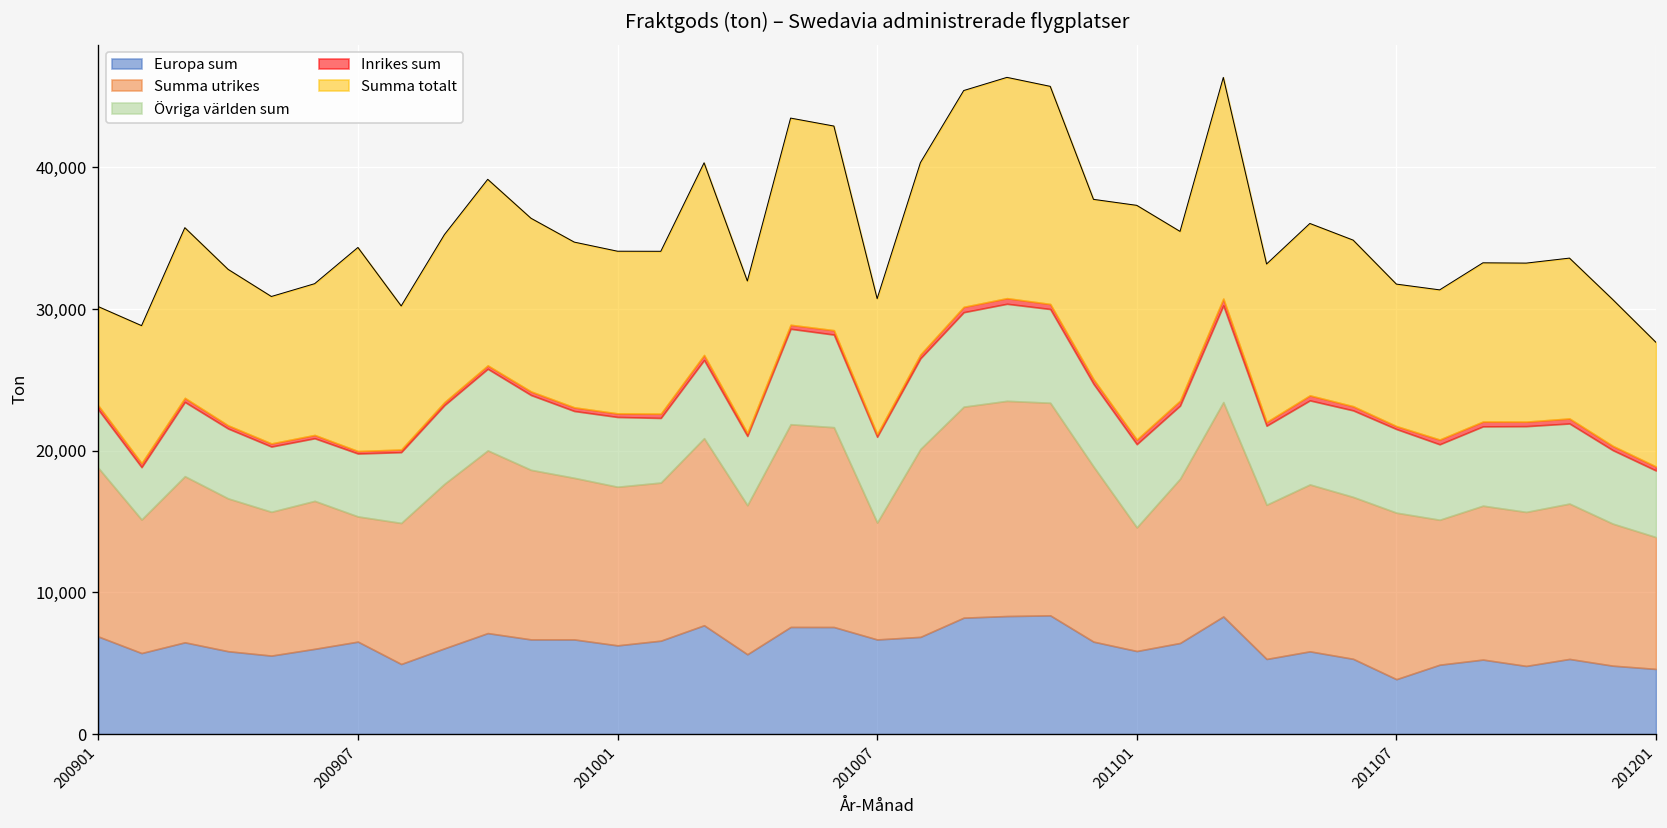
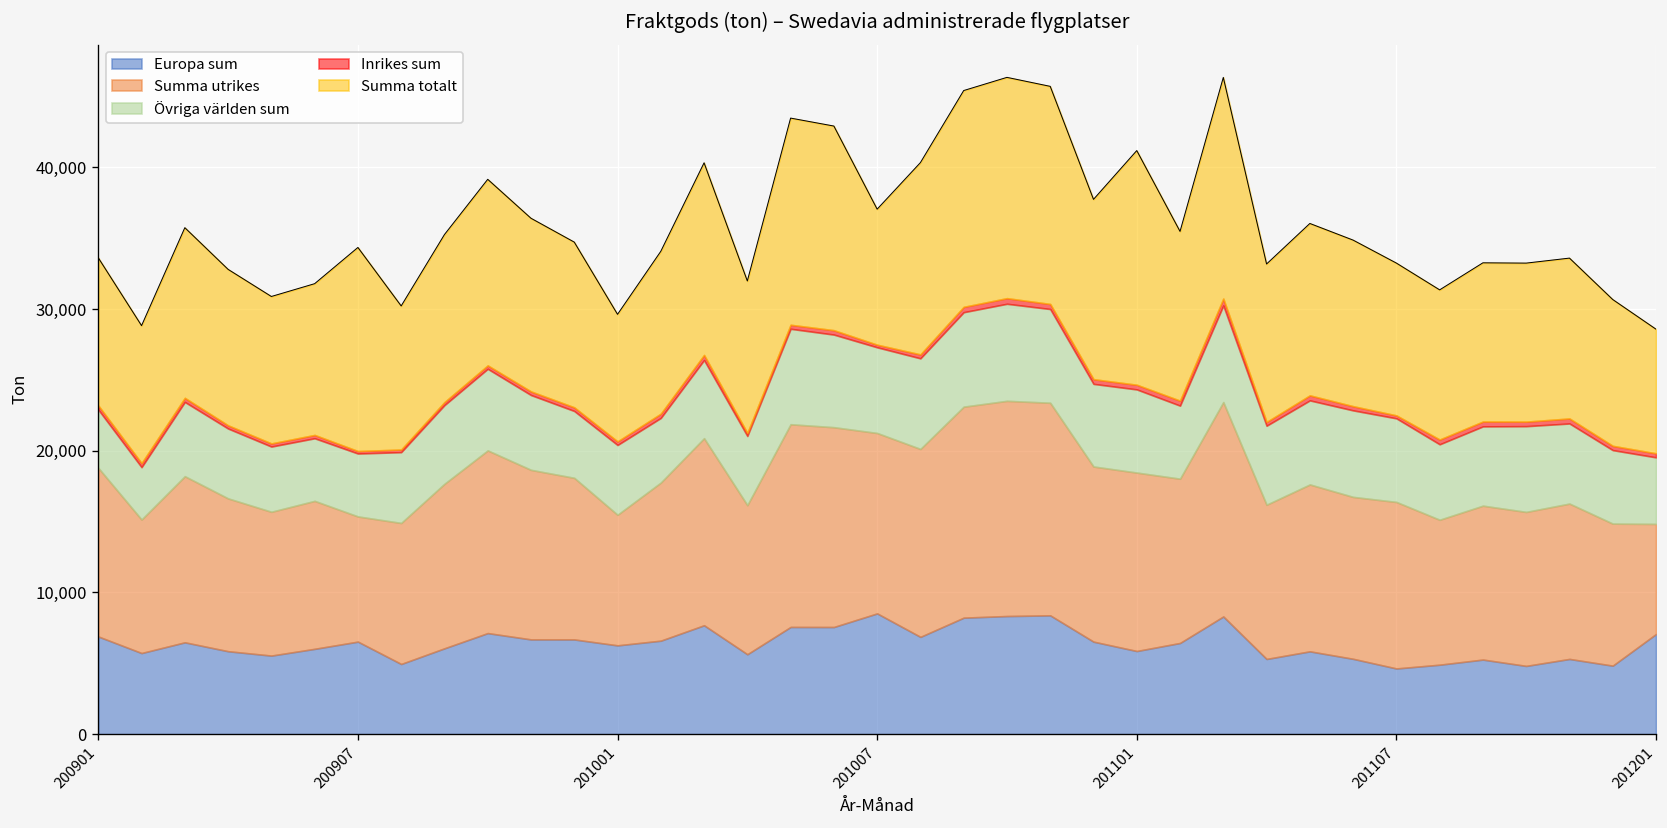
Summa totalt, 200901: 7,000 -> 10,400
Summa utrikes, 201001: 11,200 -> 9,200
Summa totalt, 201001: 11,400 -> 9,000
Europa sum, 201007: 6,700 -> 8,500
Summa utrikes, 201007: 8,300 -> 12,700
Summa utrikes, 201101: 8,700 -> 12,600
Europa sum, 201107: 3,900 -> 4,600
Summa totalt, 201107: 10,000 -> 10,700
Europa sum, 201201: 4,600 -> 7,100
Summa utrikes, 201201: 9,300 -> 7,800
